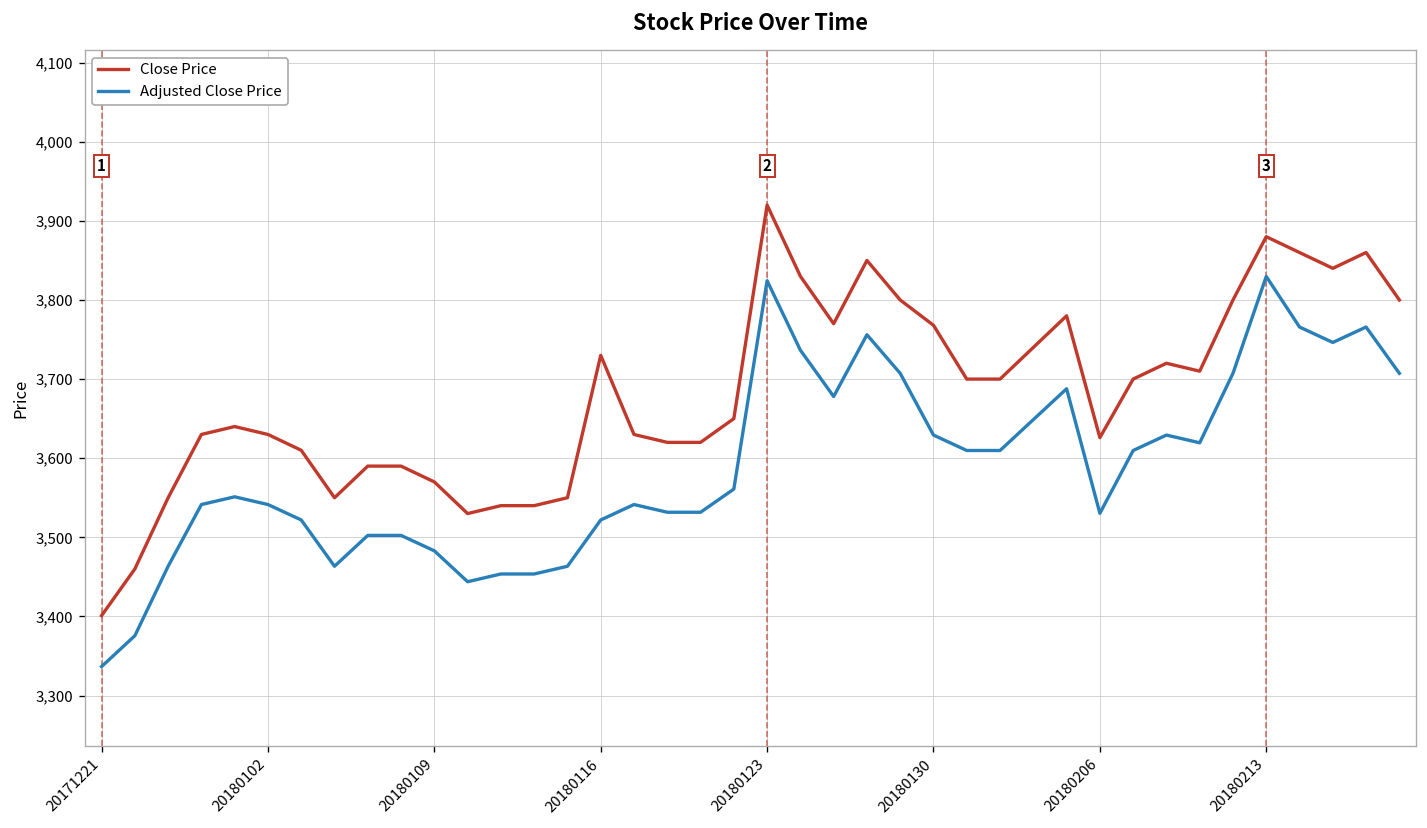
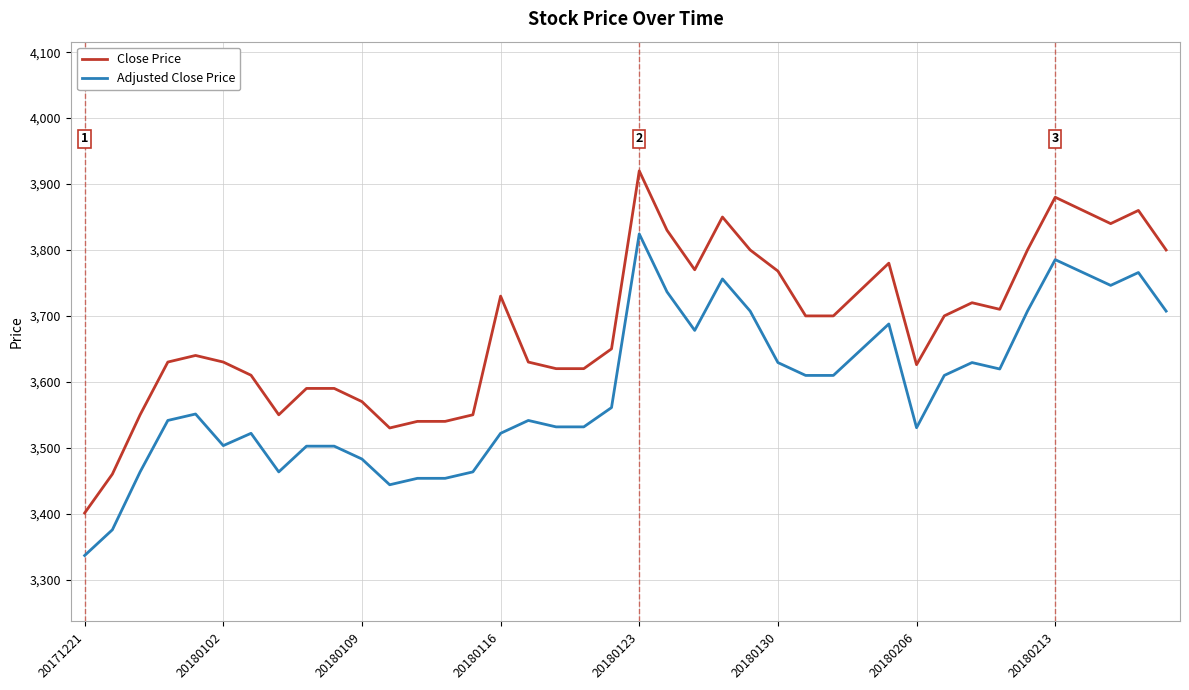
Adjusted Close Price, 20180102: 3,540 -> 3,500
Adjusted Close Price, 20180213: 3,830 -> 3,790
